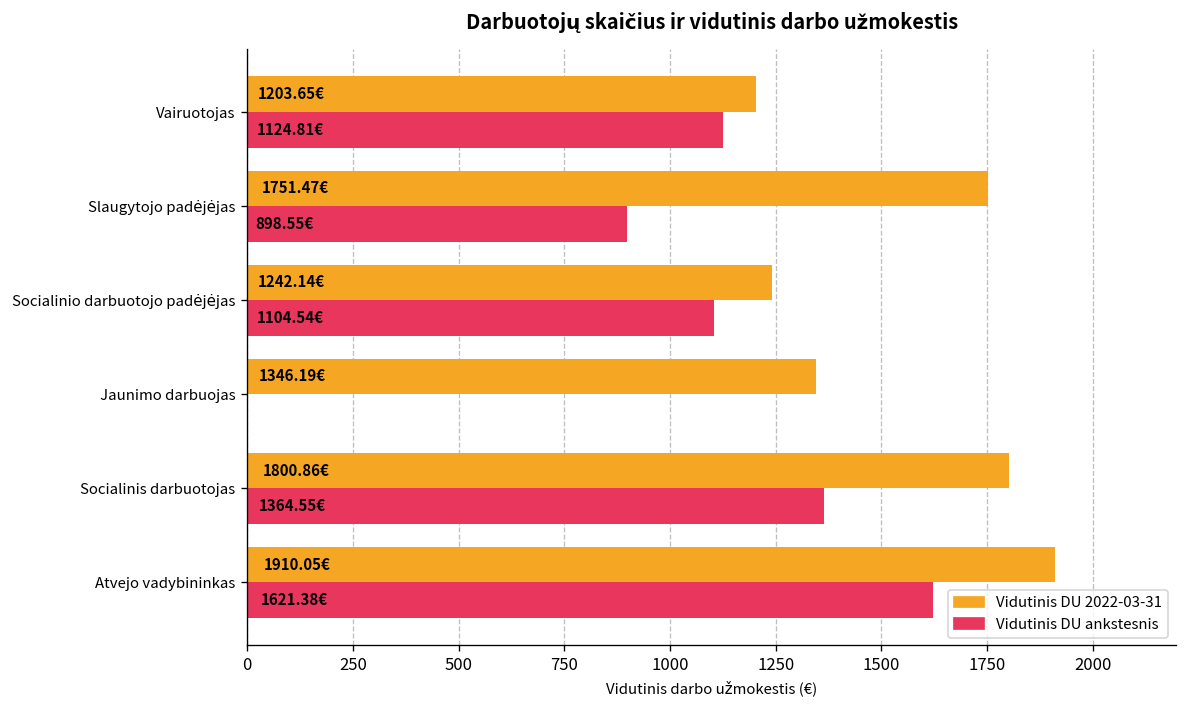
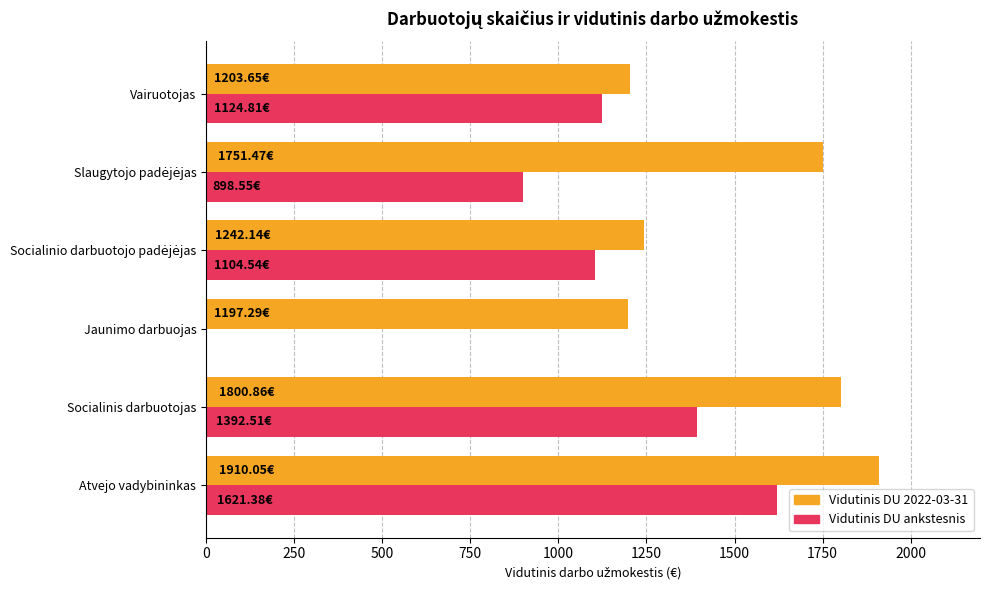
Vidutinis DU 2022-03-31, Jaunimo darbuojas: 1346.19€ -> 1197.29€
Vidutinis DU ankstesnis, Socialinis darbuotojas: 1364.55€ -> 1392.51€
